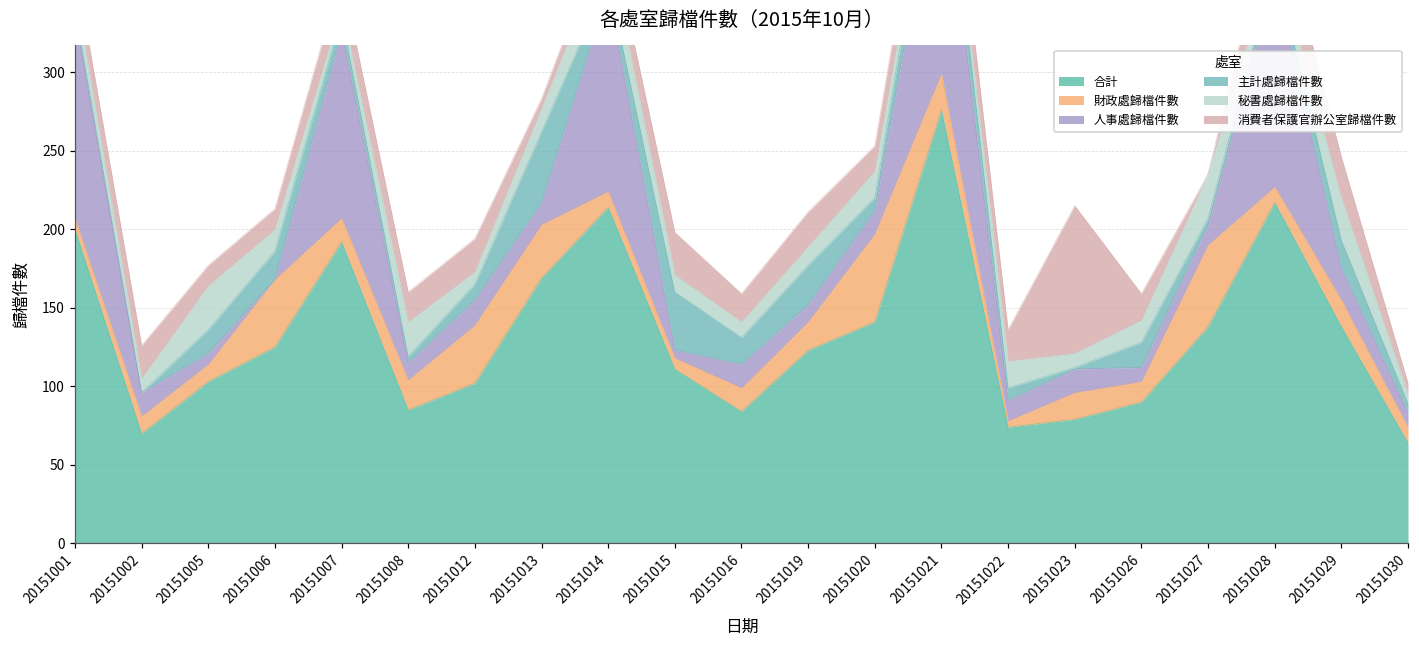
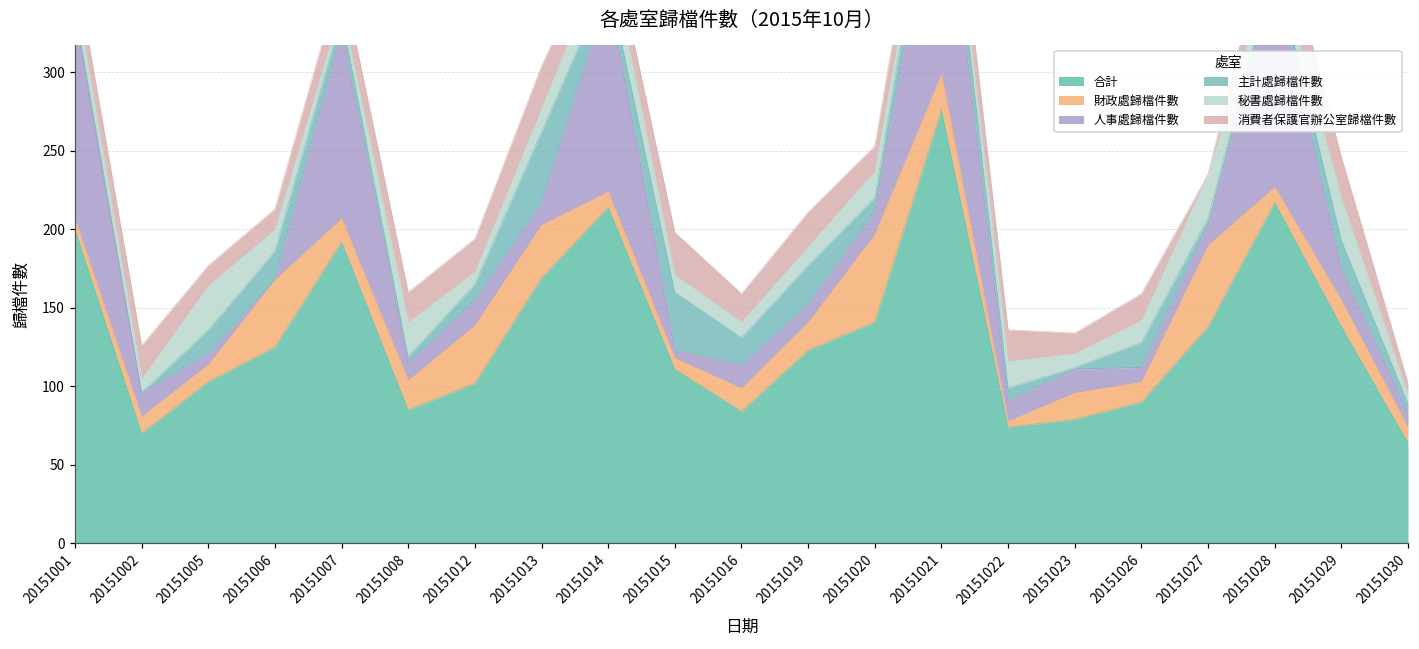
消費者保護官辦公室歸檔件數, 20151013: 6 -> 27
消費者保護官辦公室歸檔件數, 20151023: 94 -> 13
